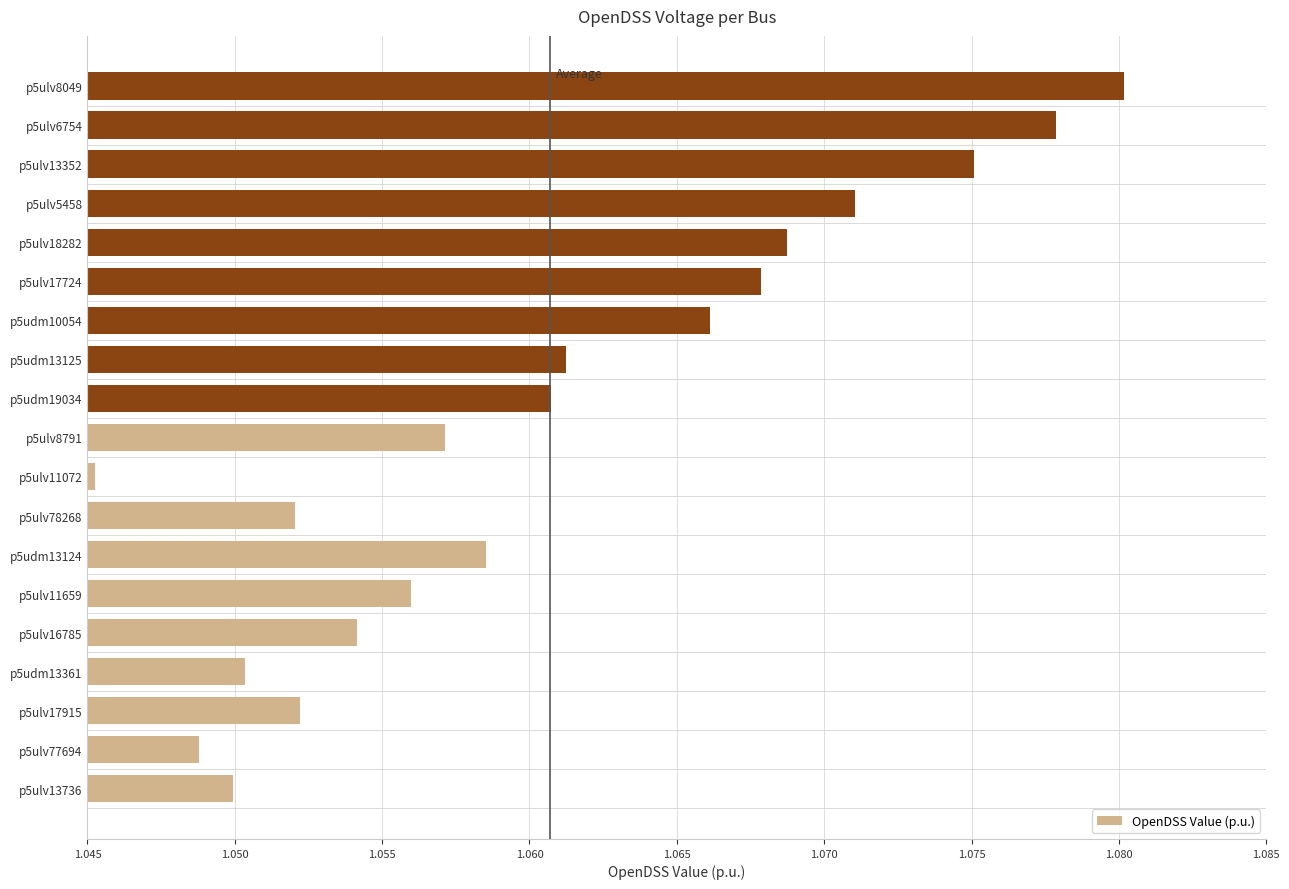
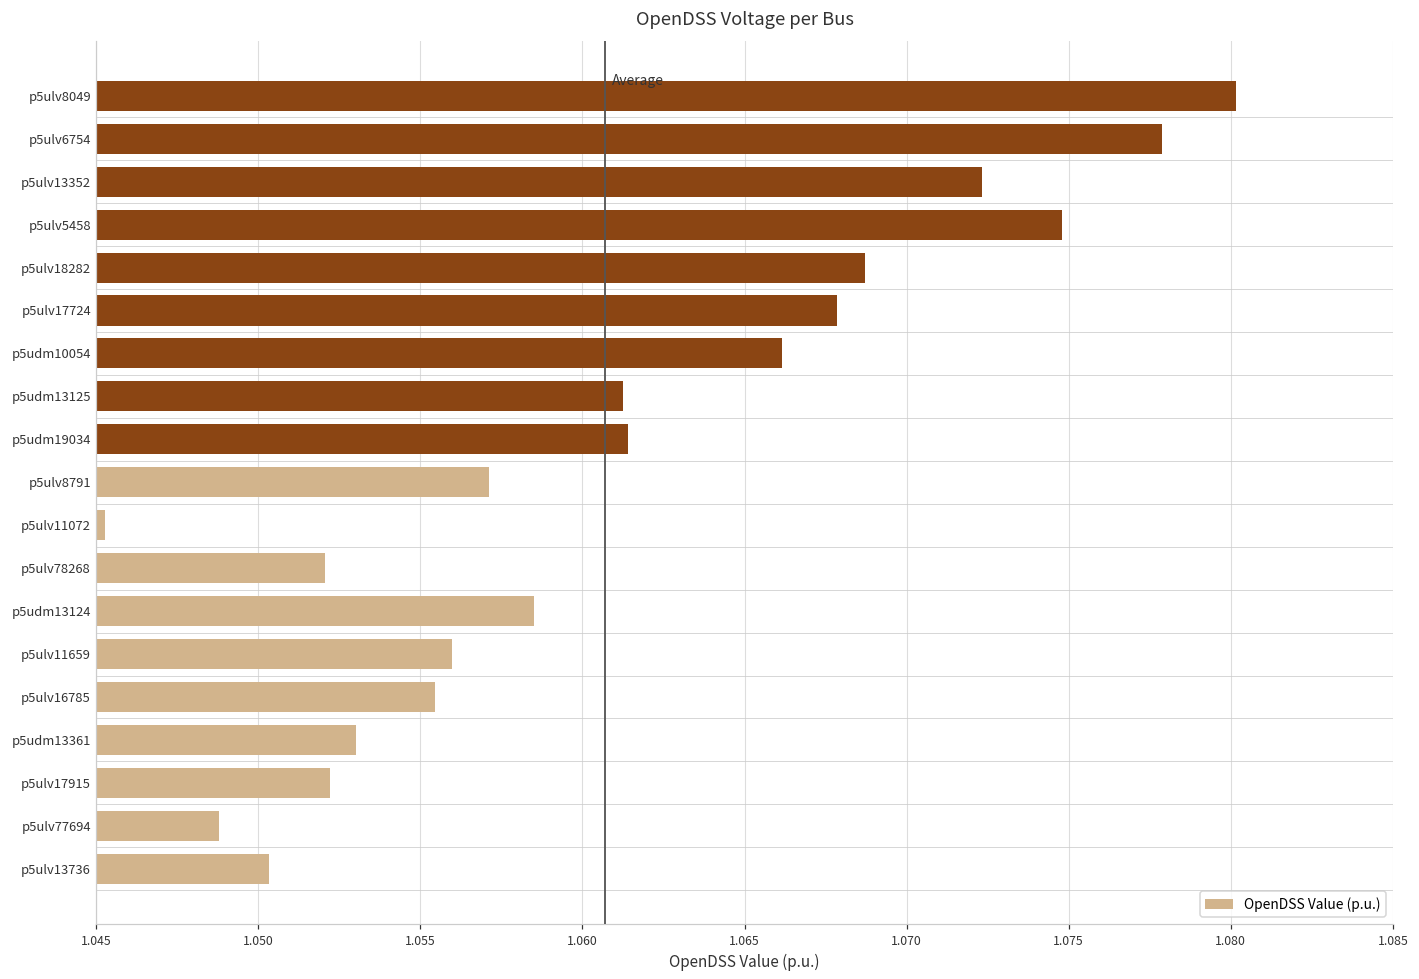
p5ulv13352: 1.0751 -> 1.0723
p5ulv5458: 1.0710 -> 1.0748
p5udm19034: 1.0607 -> 1.0614
p5ulv16785: 1.0542 -> 1.0555
p5udm13361: 1.0503 -> 1.0530
p5ulv13736: 1.0499 -> 1.0503
